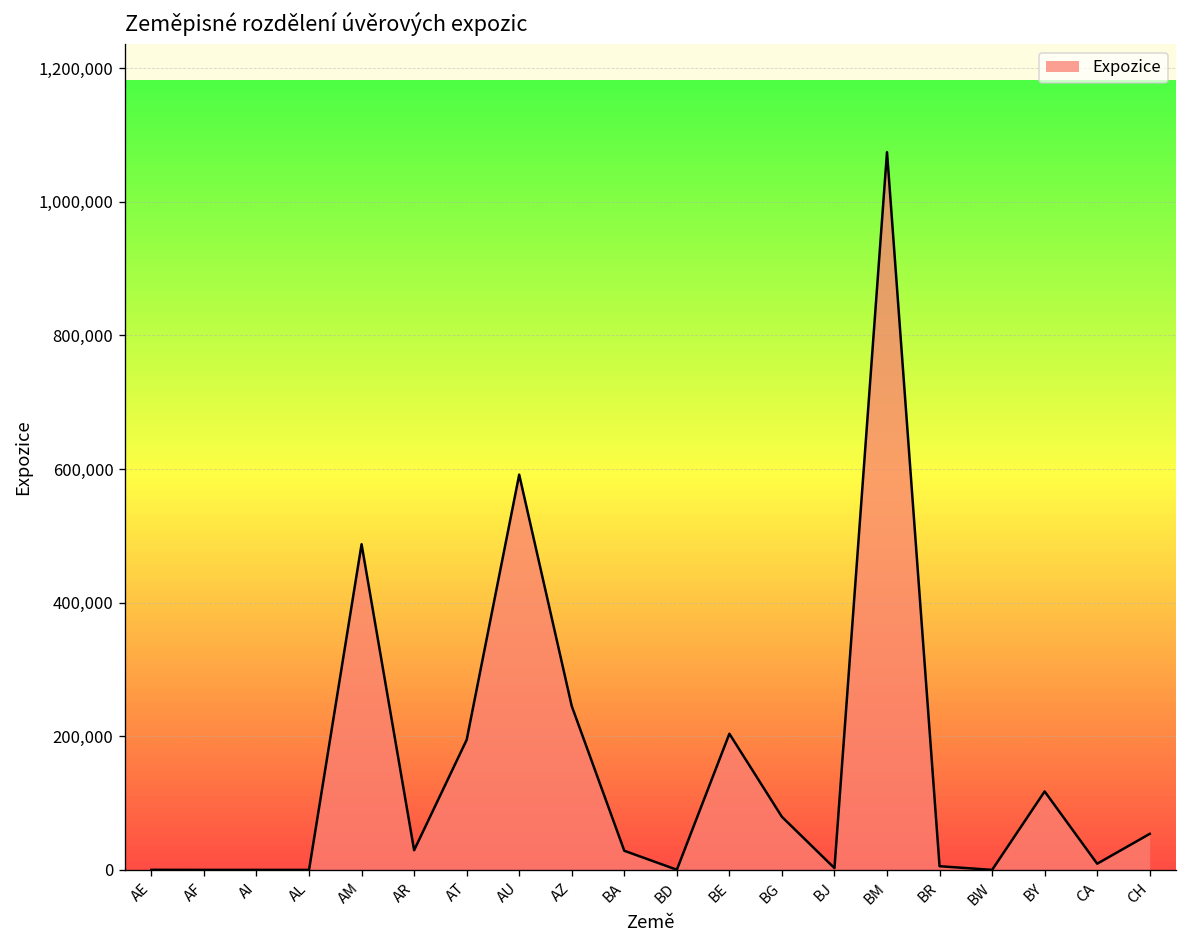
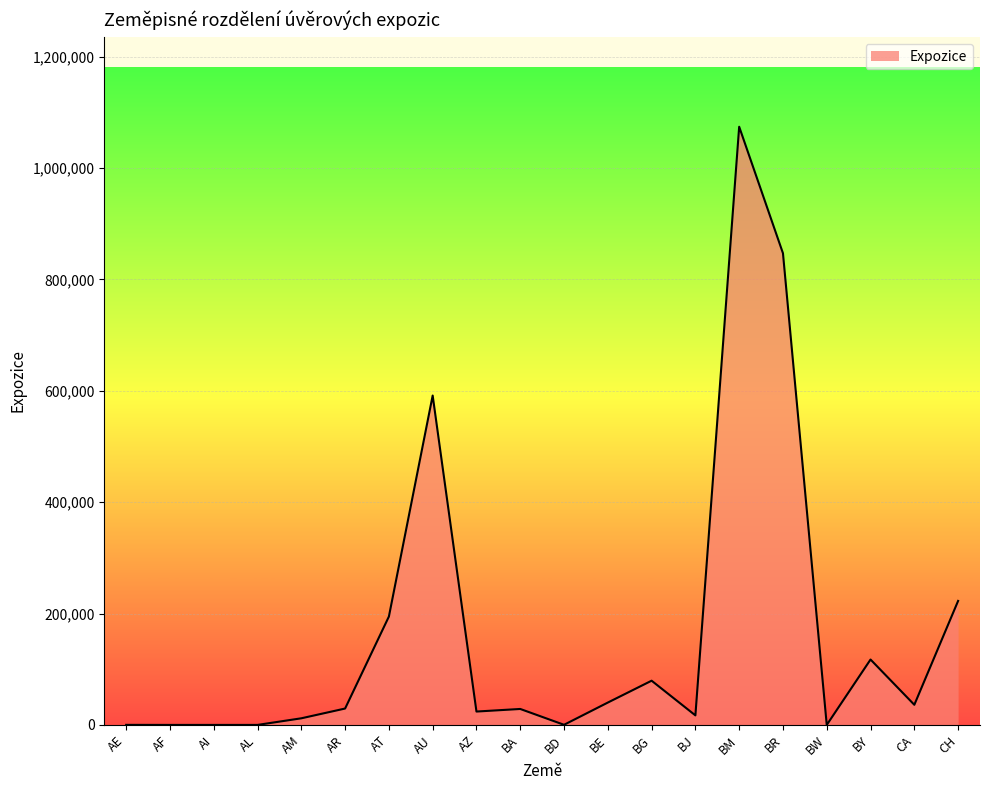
AM: 490,000 -> 10,000
AZ: 250,000 -> 20,000
BE: 200,000 -> 40,000
BJ: 0 -> 20,000
BR: 10,000 -> 850,000
CA: 10,000 -> 40,000
CH: 50,000 -> 220,000
